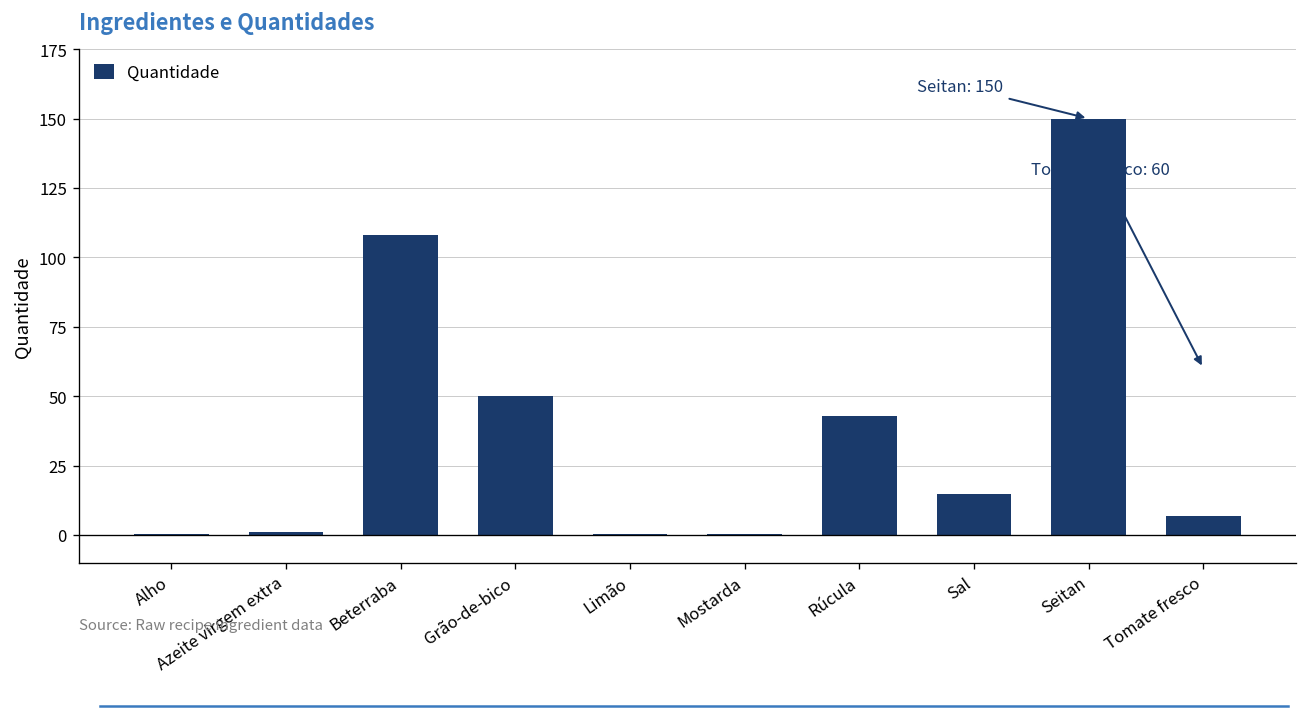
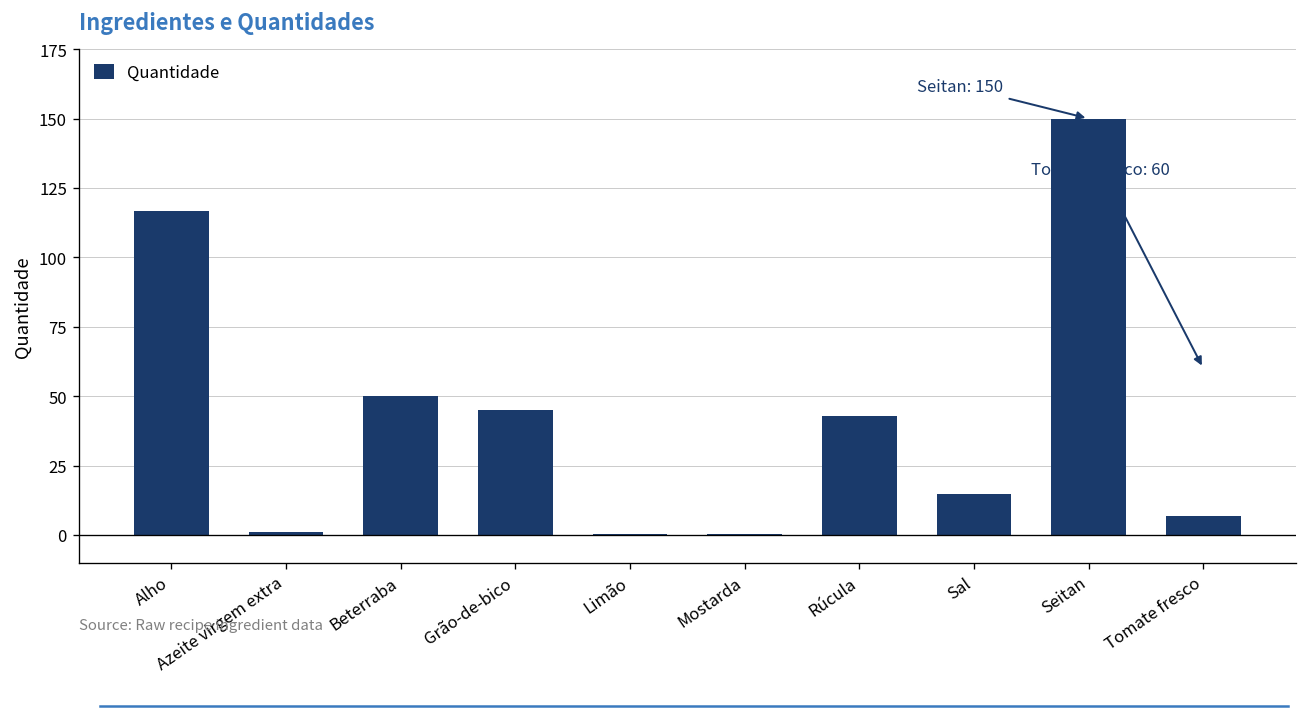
Alho: 1 -> 117
Beterraba: 108 -> 50
Grão-de-bico: 50 -> 45
